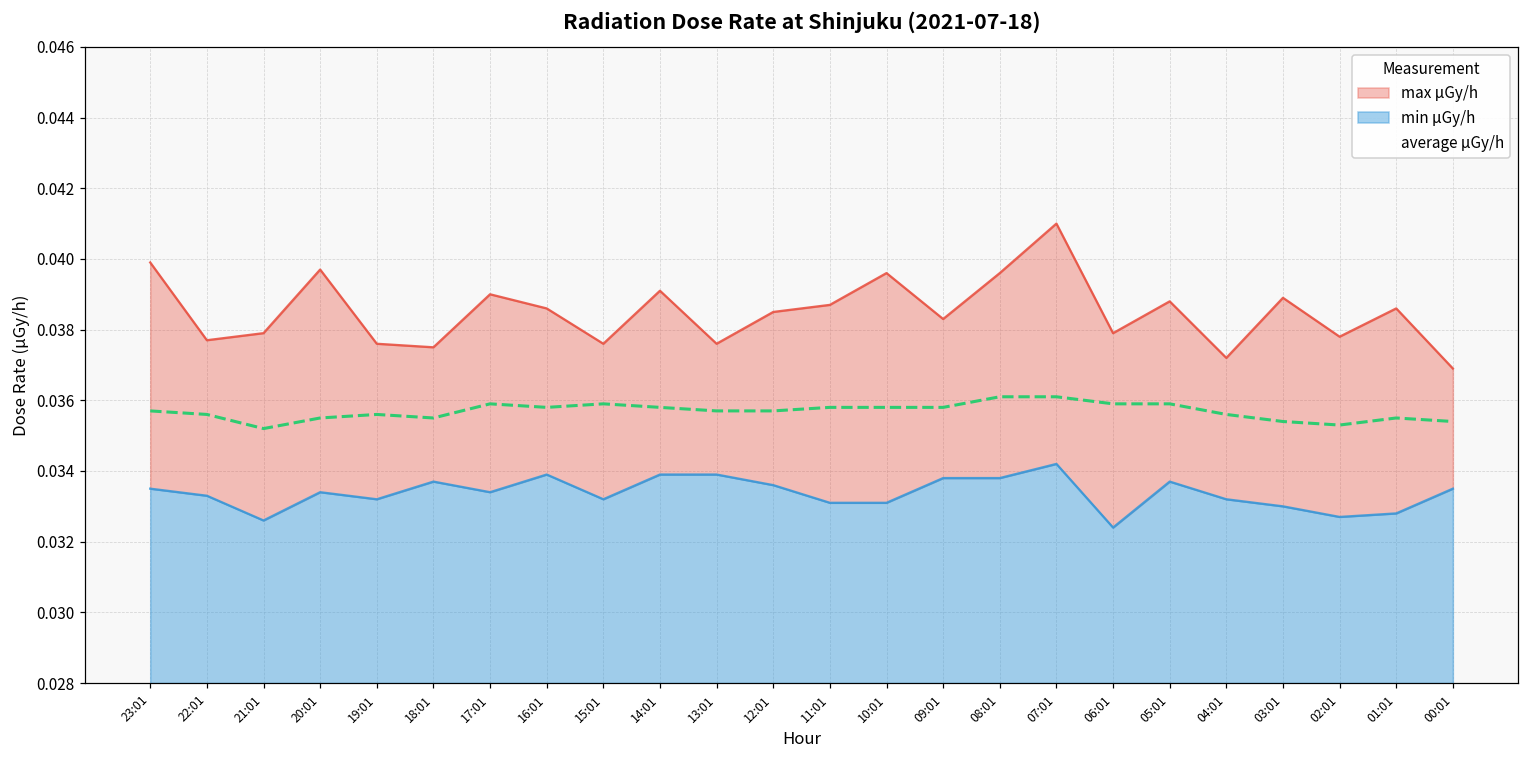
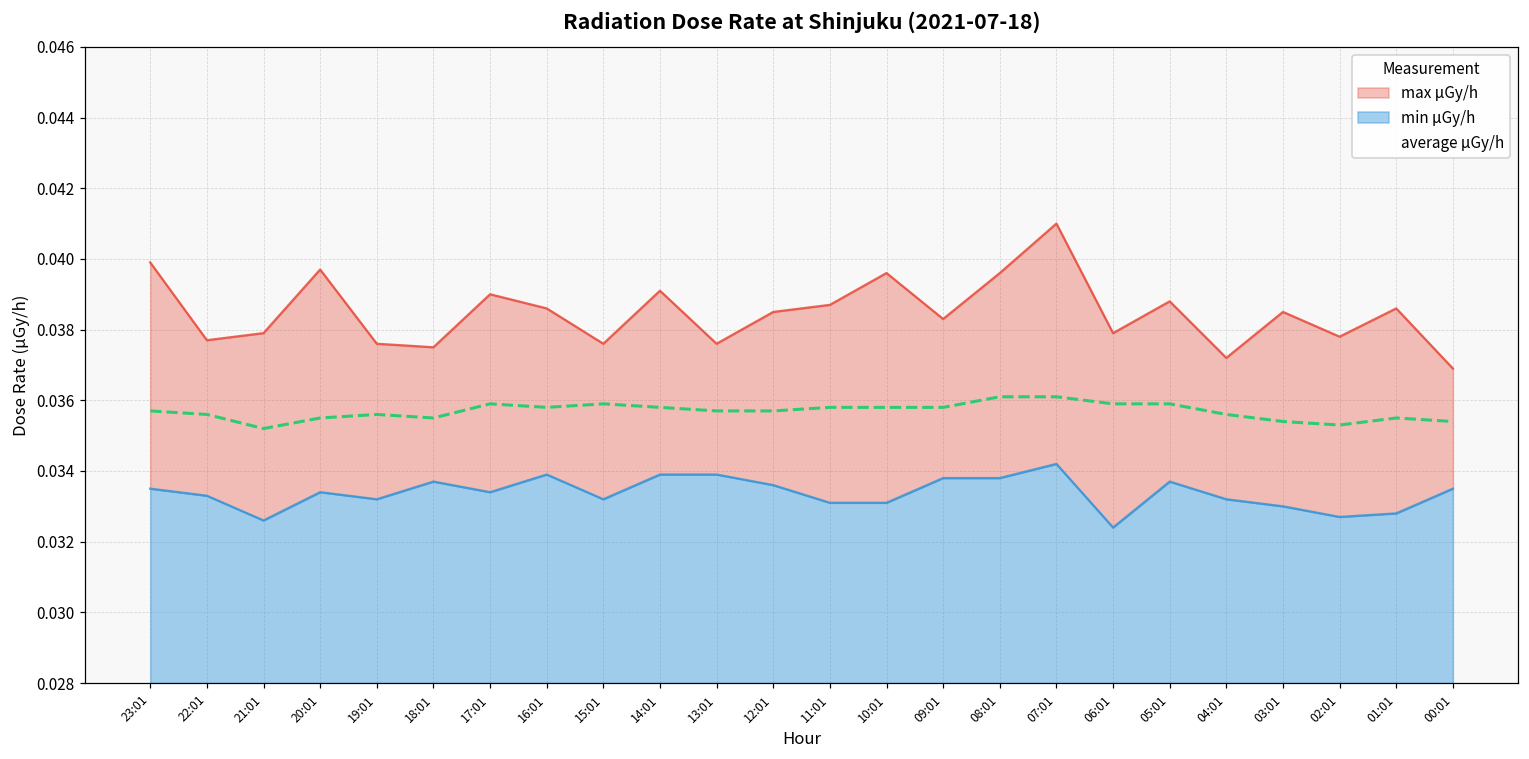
max μGy/h, 03:01: 0.0389 -> 0.0385
